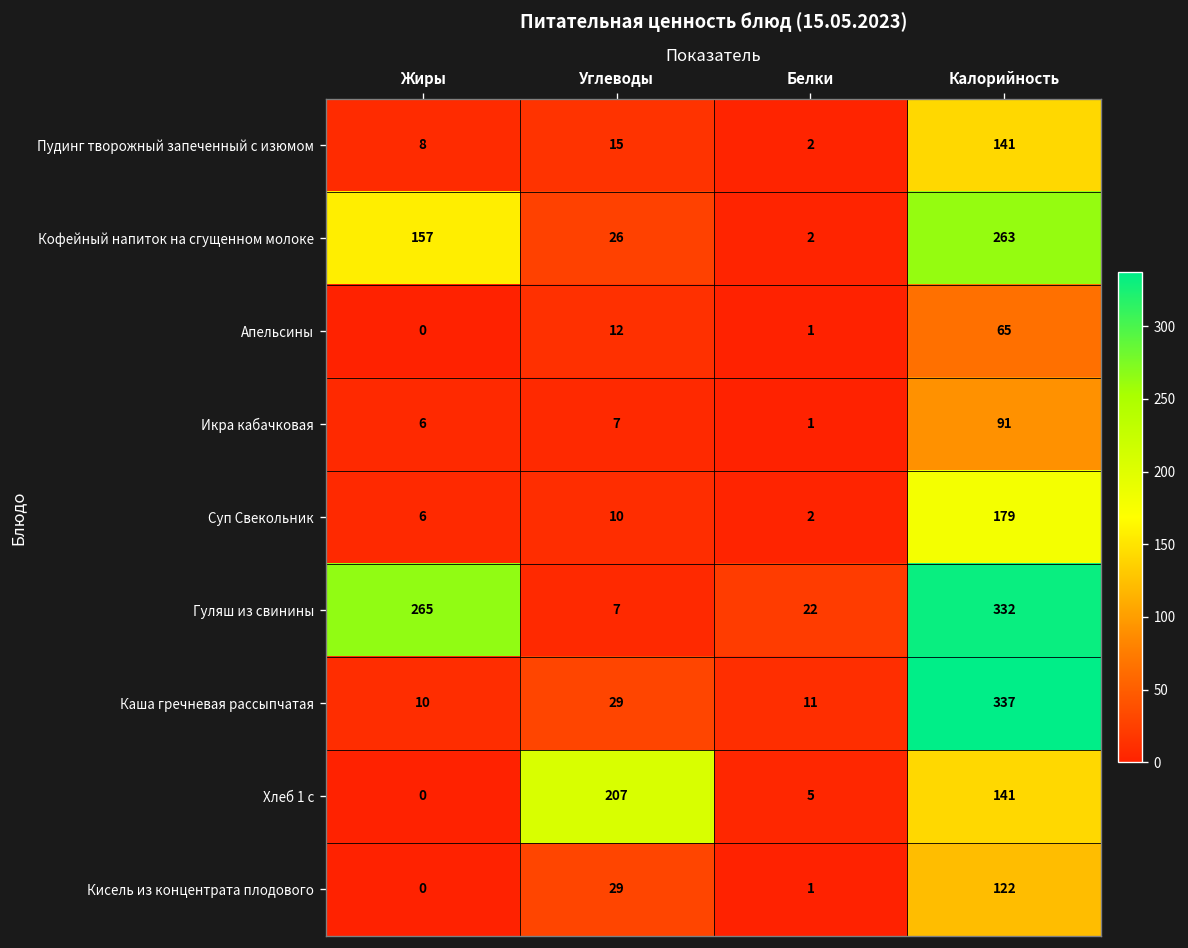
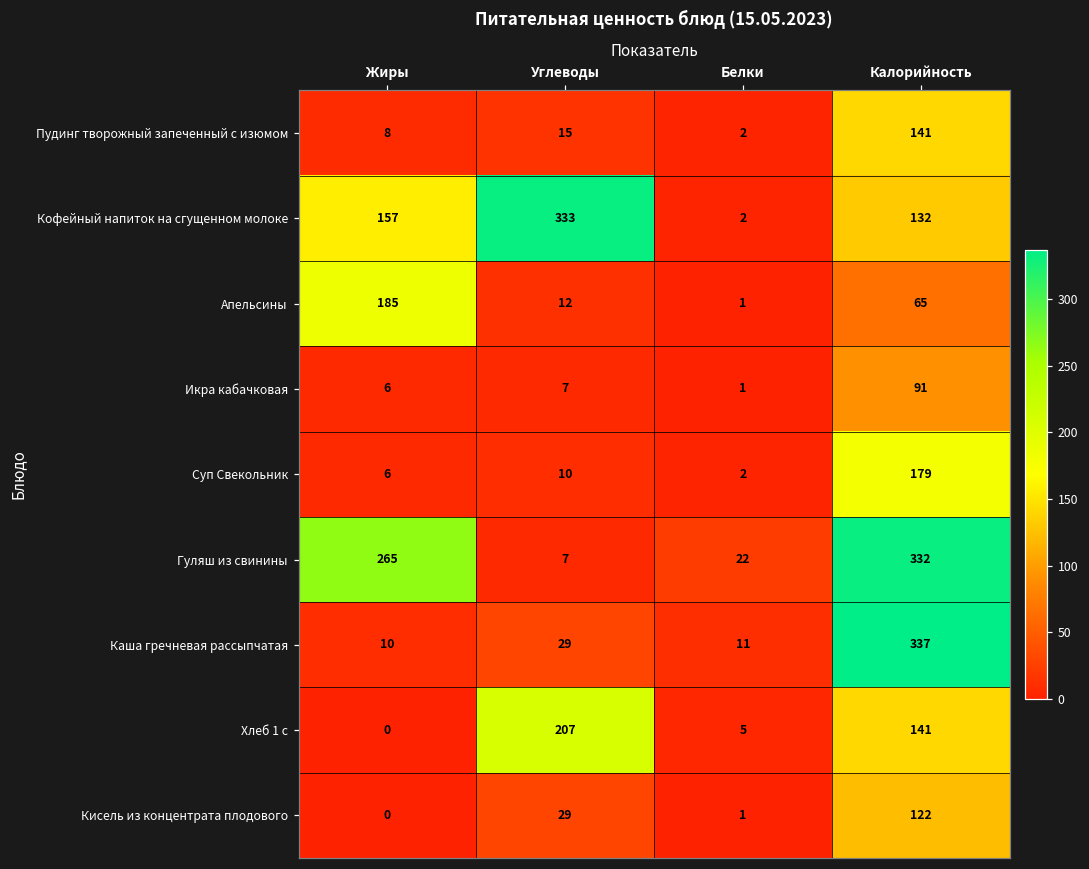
Кофейный напиток на сгущенном молоке, Углеводы: 26 -> 333
Кофейный напиток на сгущенном молоке, Калорийность: 263 -> 132
Апельсины, Жиры: 0 -> 185
